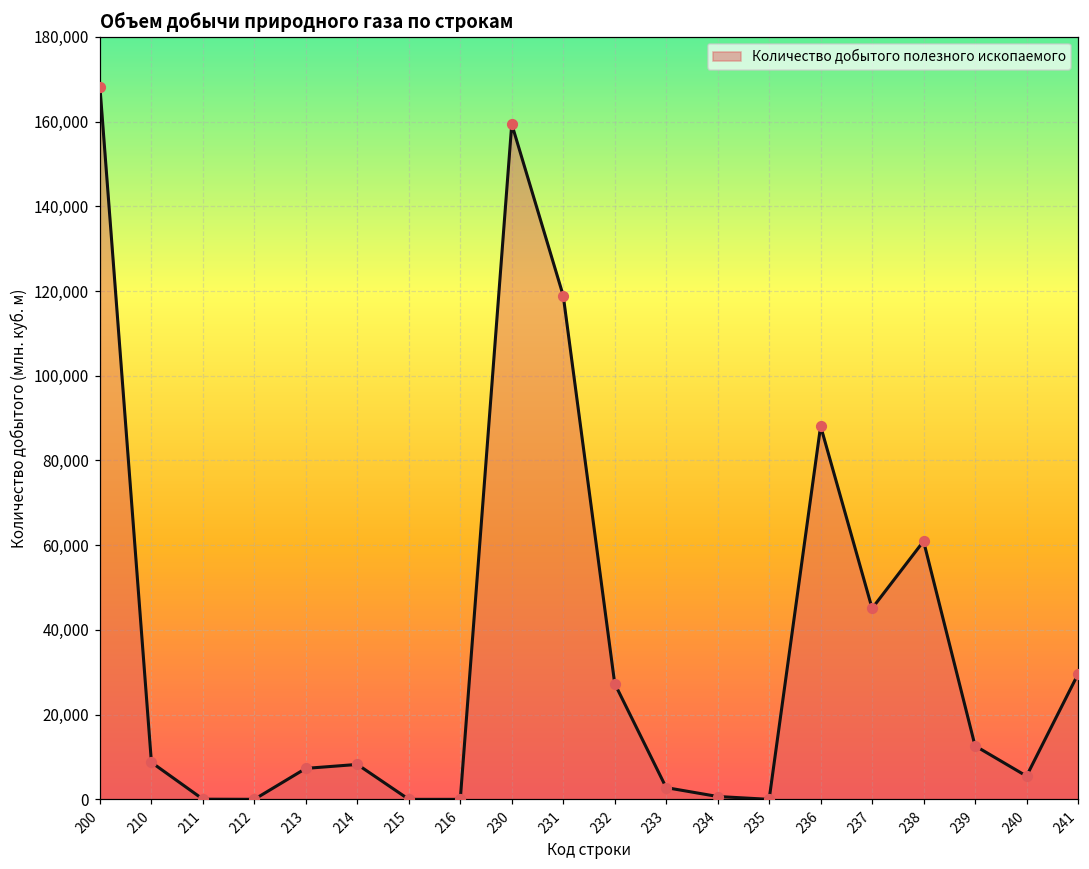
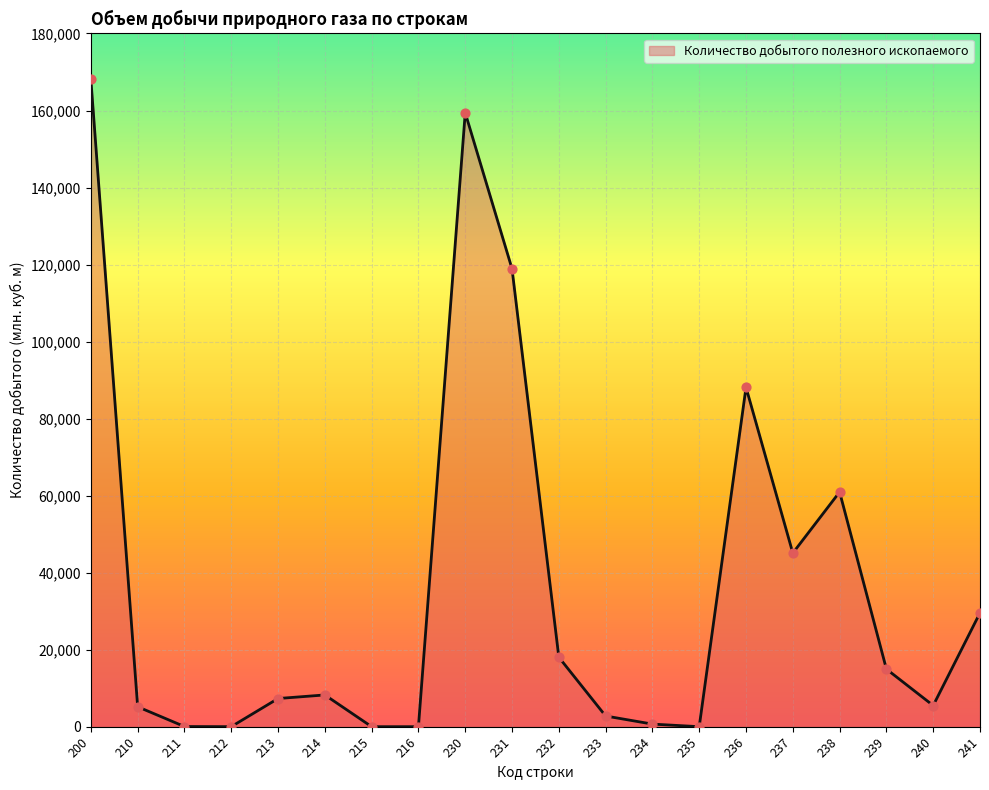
210: 9,000 -> 5,000
232: 27,000 -> 18,000
239: 13,000 -> 15,000
